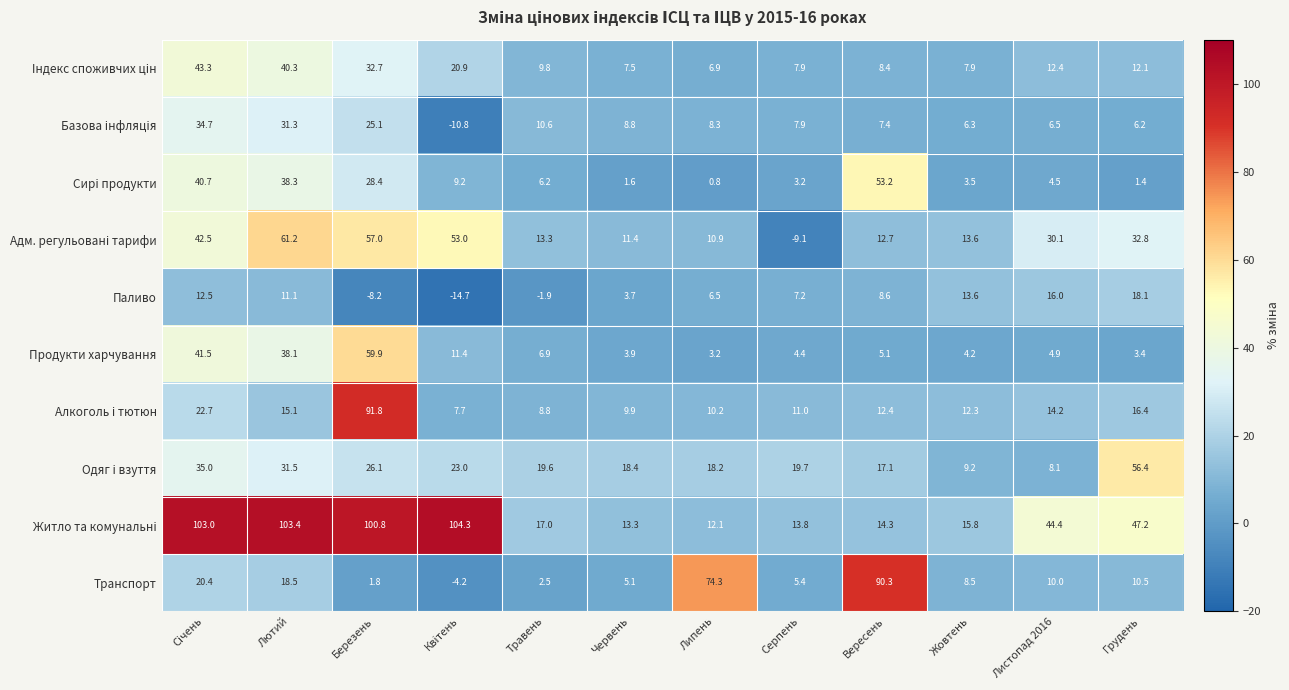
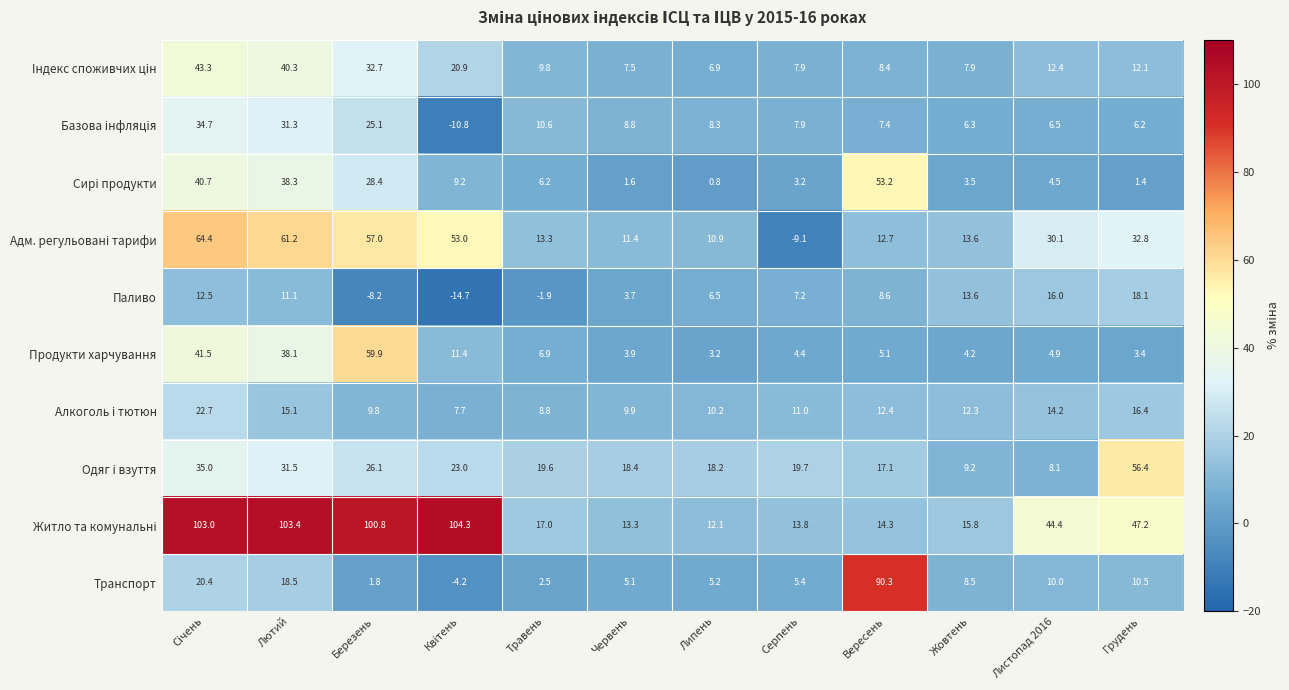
Адм. регульовані тарифи, Січень: 42.5 -> 64.4
Алкоголь і тютюн, Березень: 91.8 -> 9.8
Транспорт, Липень: 74.3 -> 5.2
